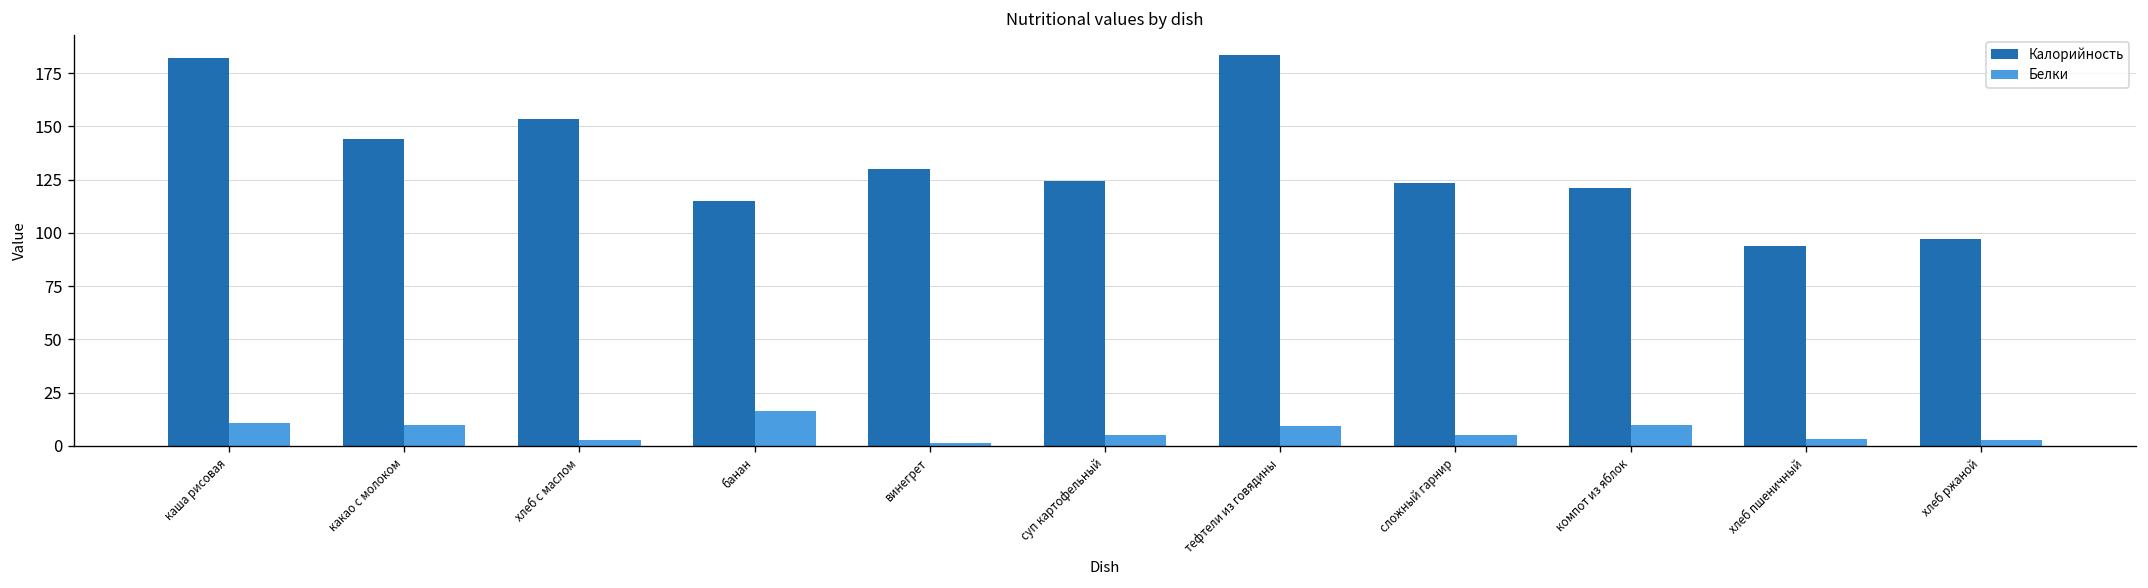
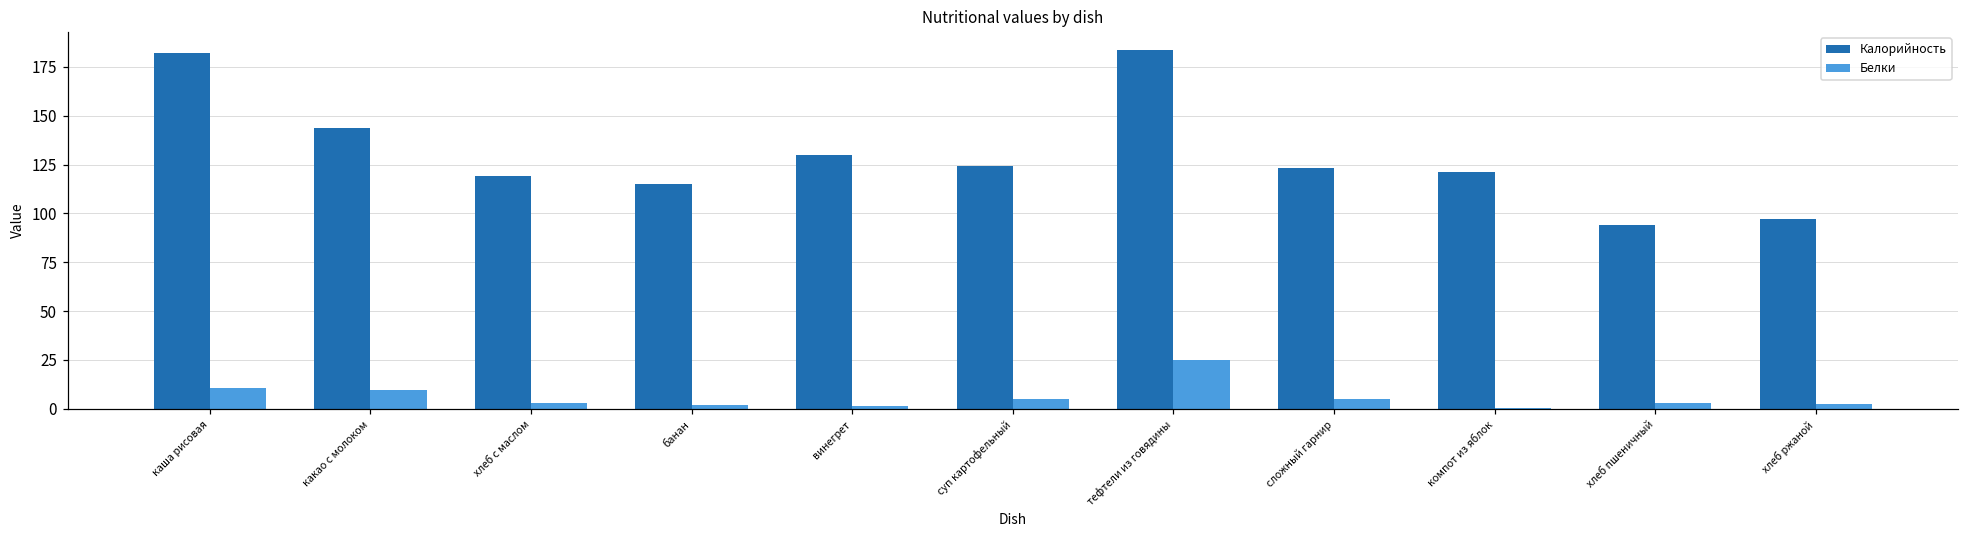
Калорийность, хлеб с маслом: 154 -> 119
Белки, банан: 16 -> 2
Белки, тефтели из говядины: 9 -> 25
Белки, компот из яблок: 10 -> 1
